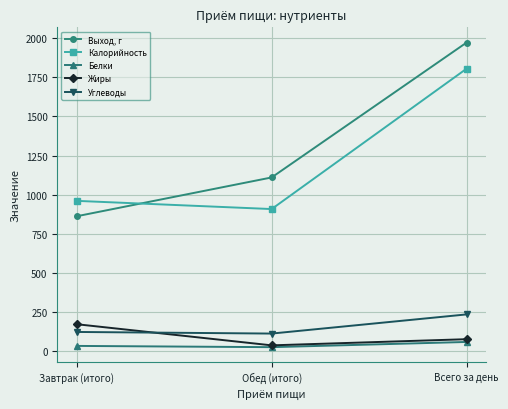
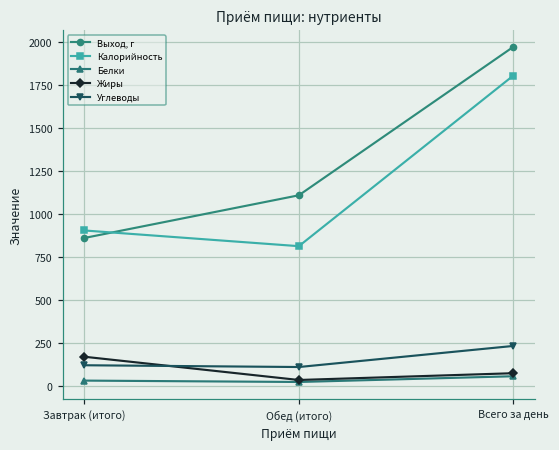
Калорийность, Завтрак (итого): 960 -> 910
Калорийность, Обед (итого): 910 -> 810
